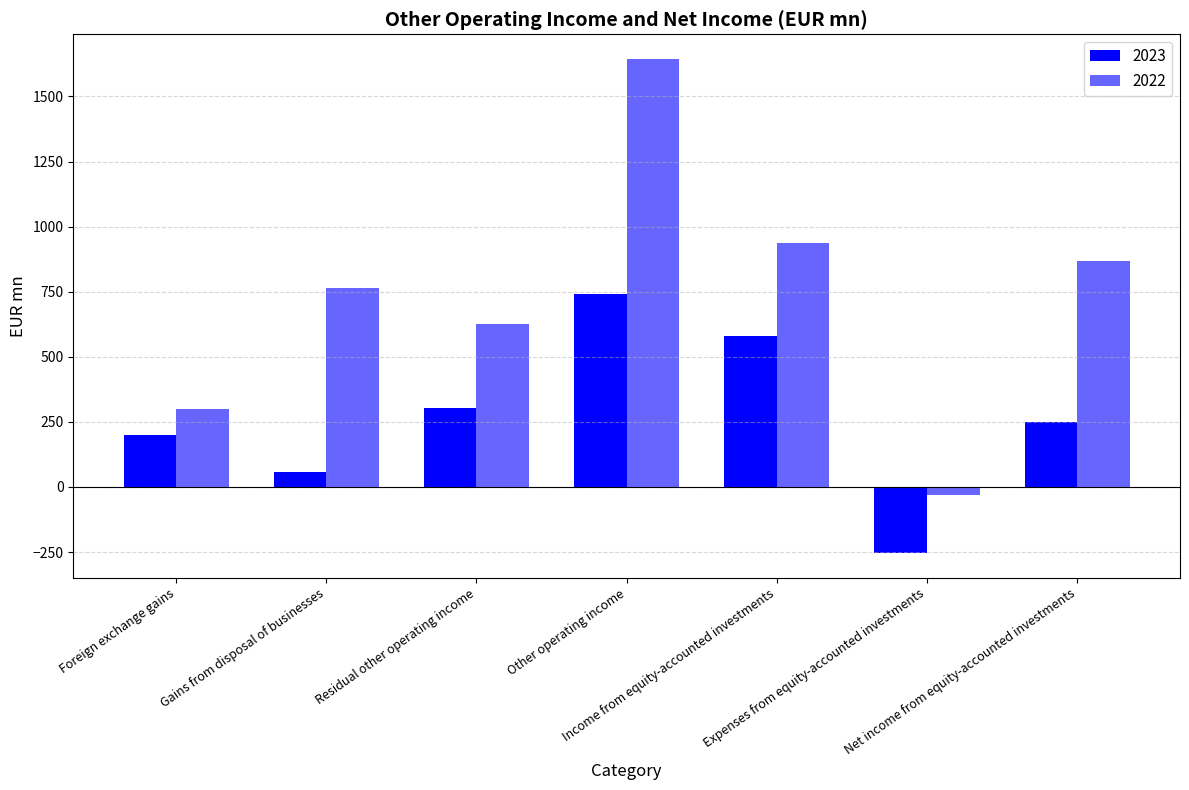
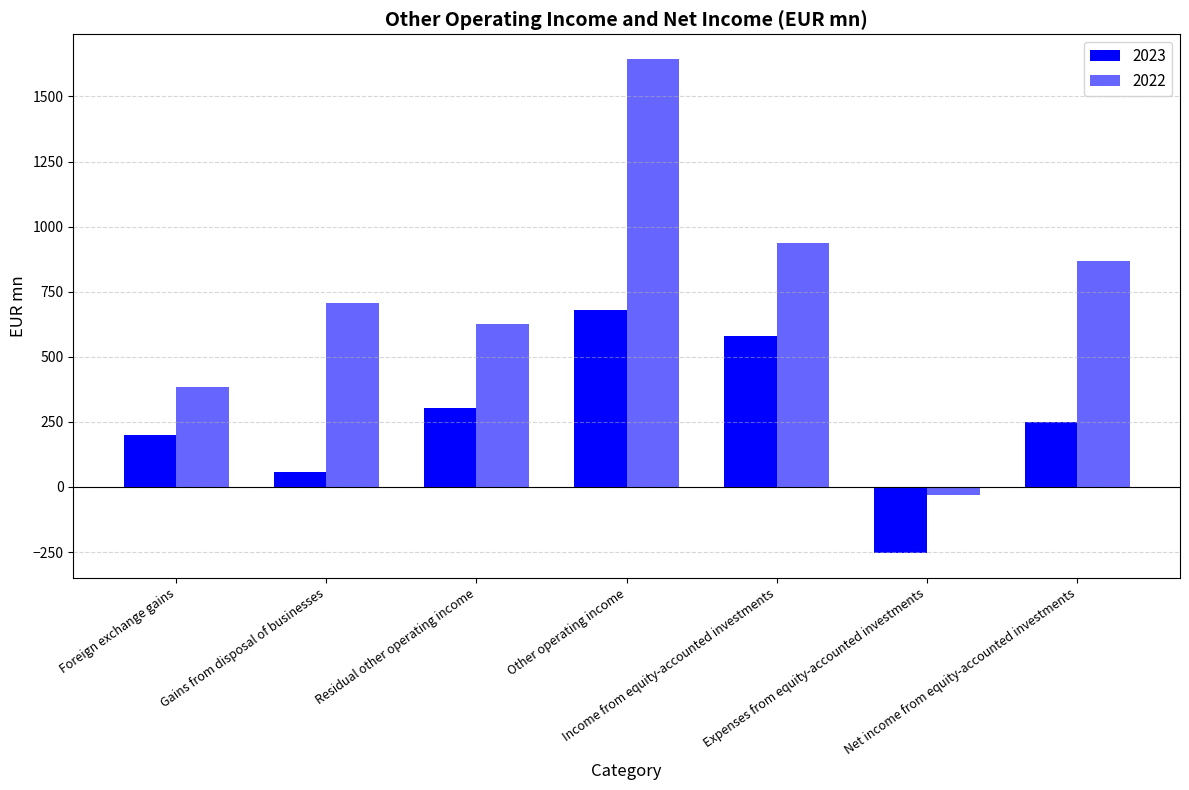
2022, Foreign exchange gains: 300 -> 390
2022, Gains from disposal of businesses: 770 -> 710
2023, Other operating income: 740 -> 680
